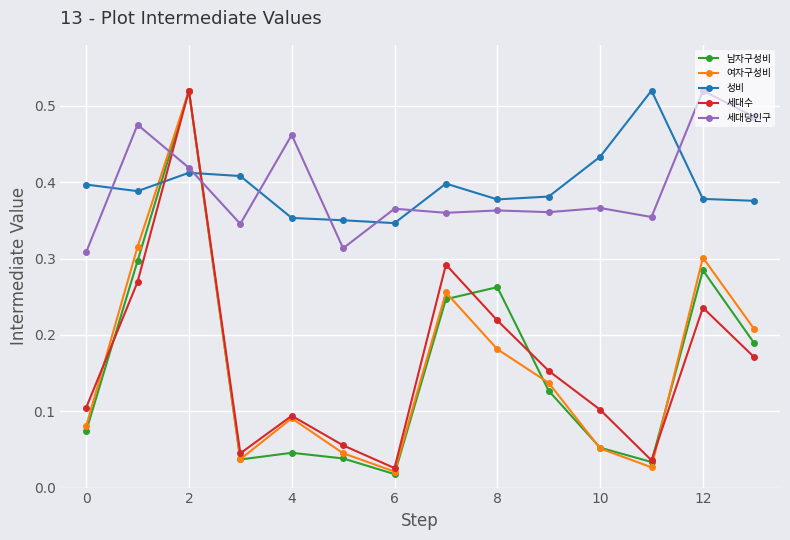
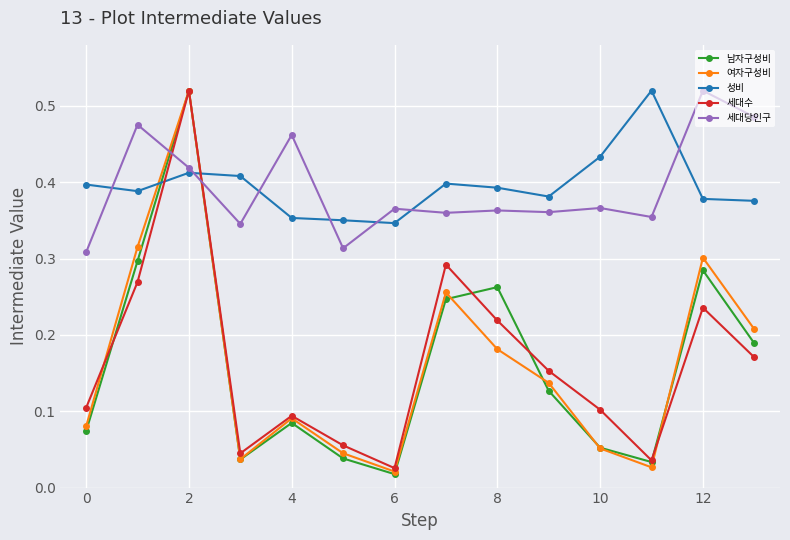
남자구성비, 4: 0.05 -> 0.08
성비, 8: 0.38 -> 0.39
